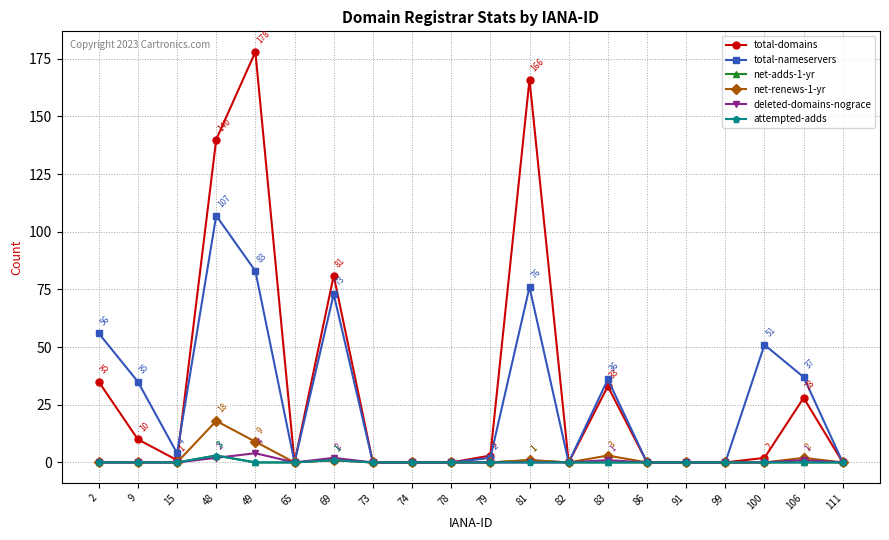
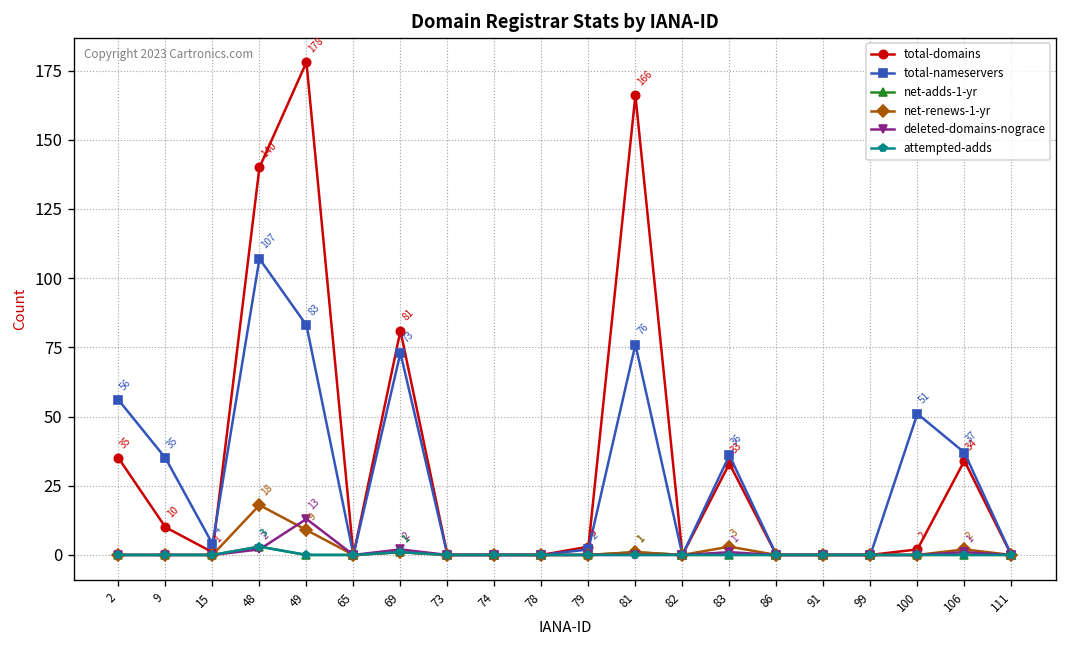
deleted-domains-nograce, 49: 4 -> 13
total-domains, 106: 28 -> 34
